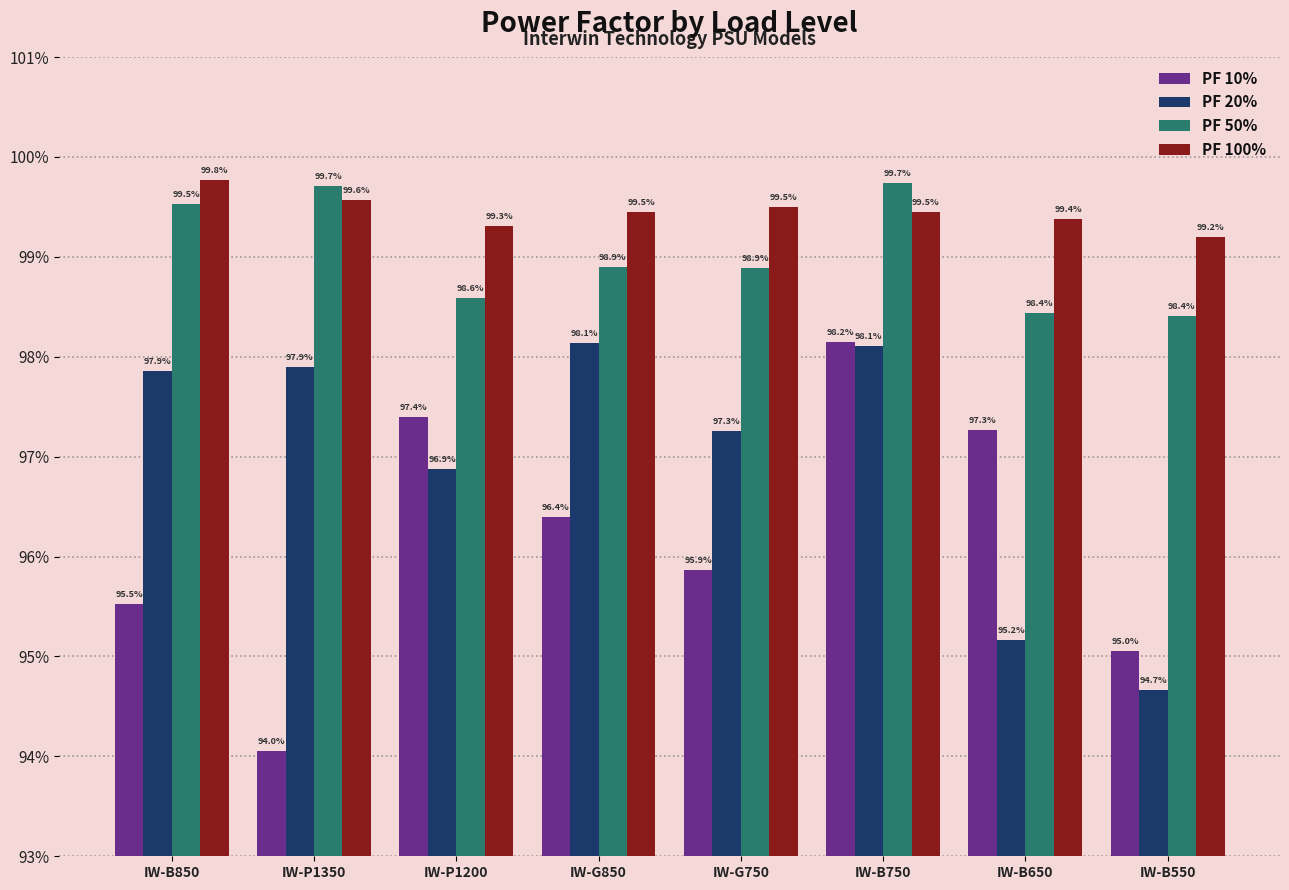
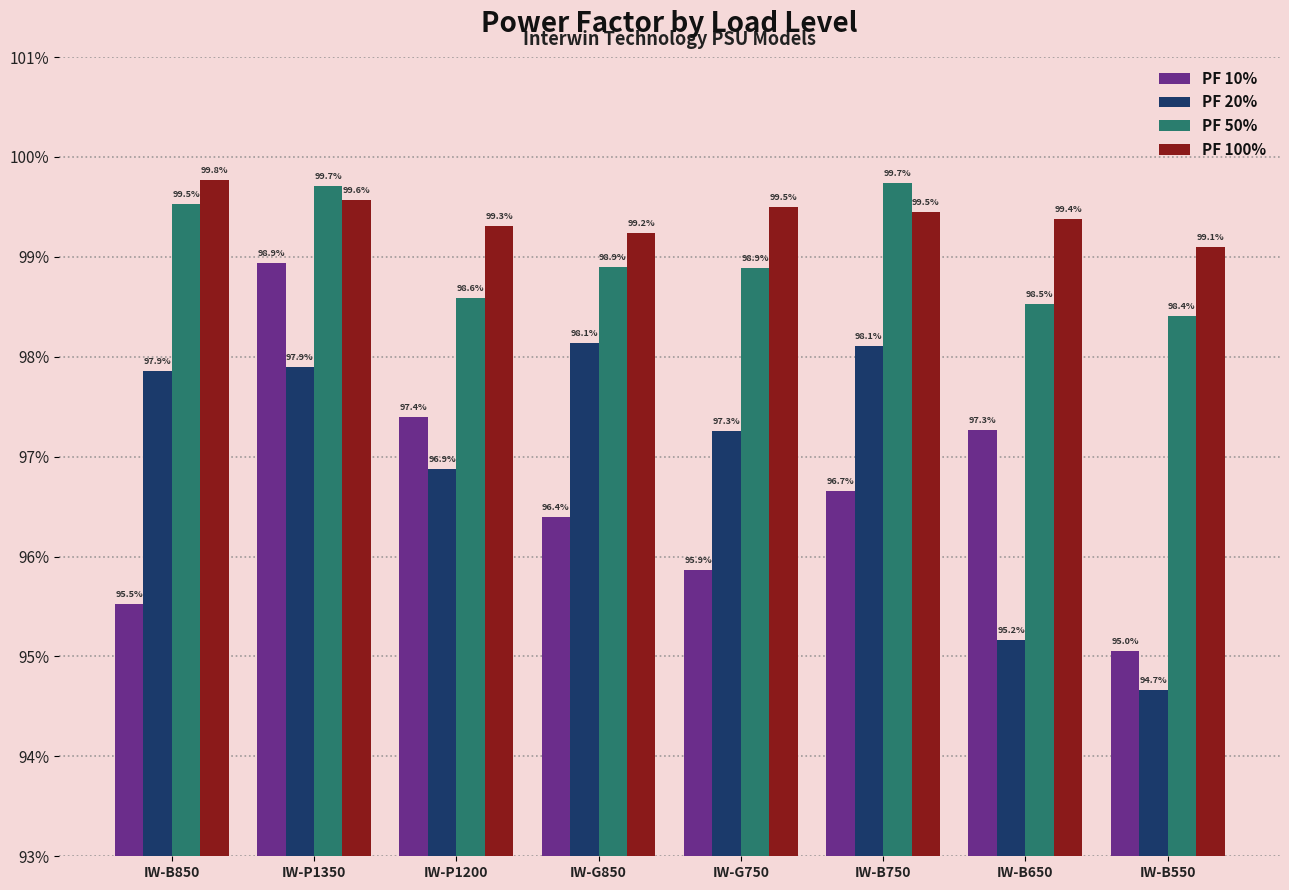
PF 10%, IW-P1350: 94.0% -> 98.9%
PF 100%, IW-G850: 99.5% -> 99.2%
PF 10%, IW-B750: 98.2% -> 96.7%
PF 50%, IW-B650: 98.4% -> 98.5%
PF 100%, IW-B550: 99.2% -> 99.1%
